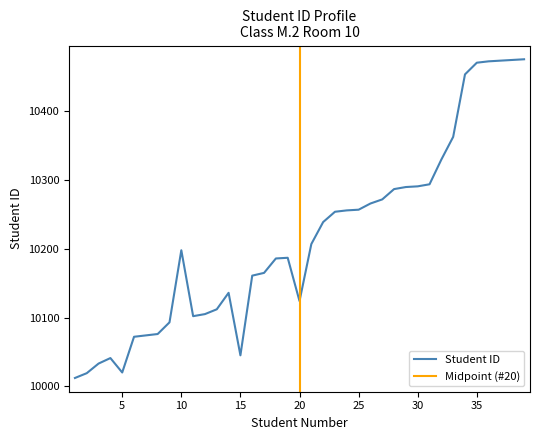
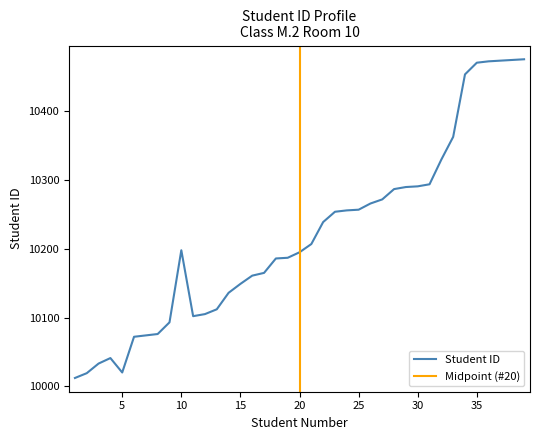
15: 10050 -> 10150
20: 10120 -> 10200
